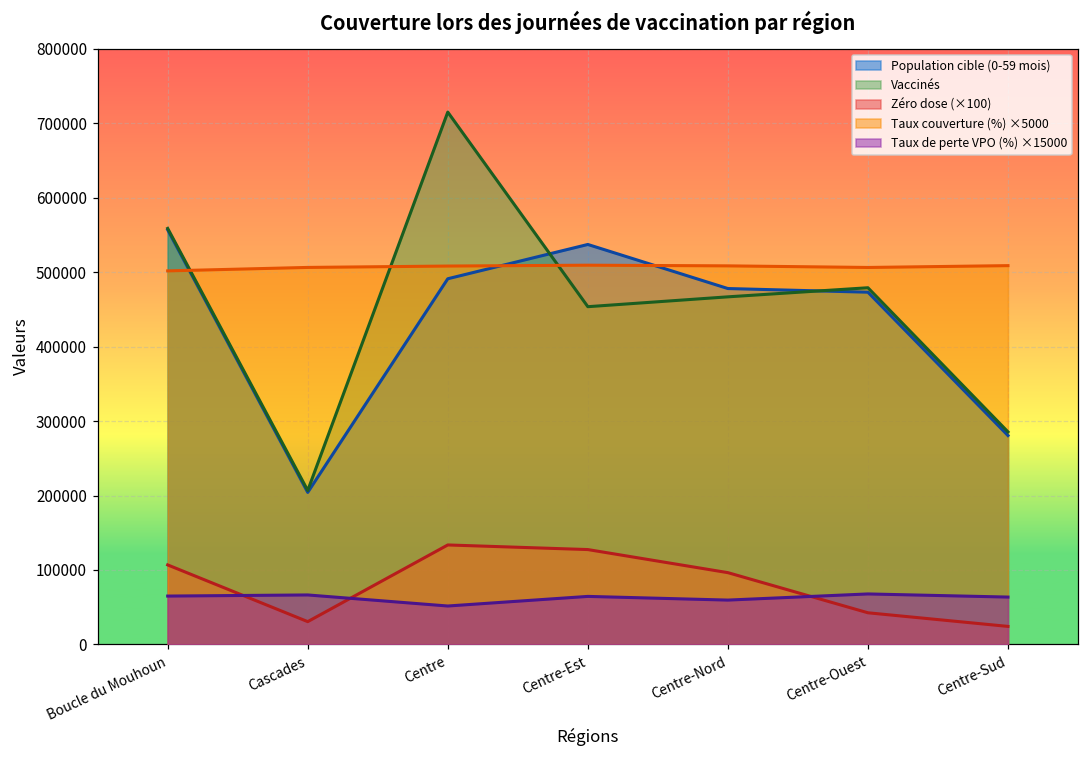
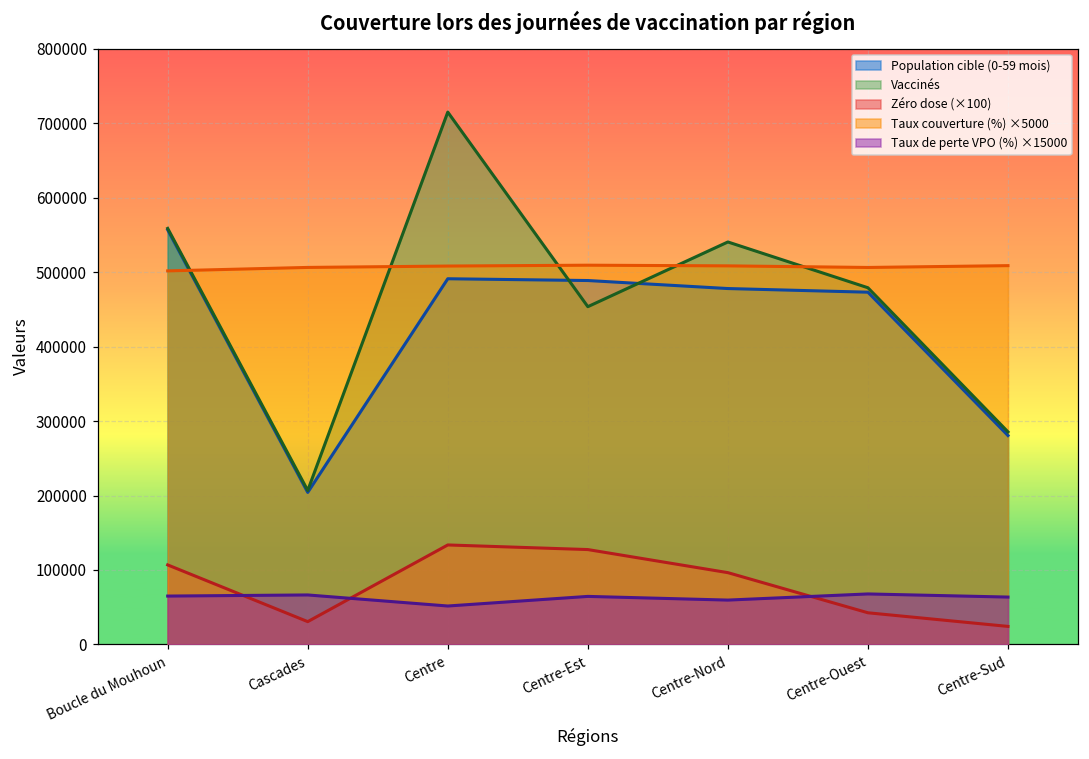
Population cible (0-59 mois), Centre-Est: 540000 -> 490000
Vaccinés, Centre-Nord: 470000 -> 540000
